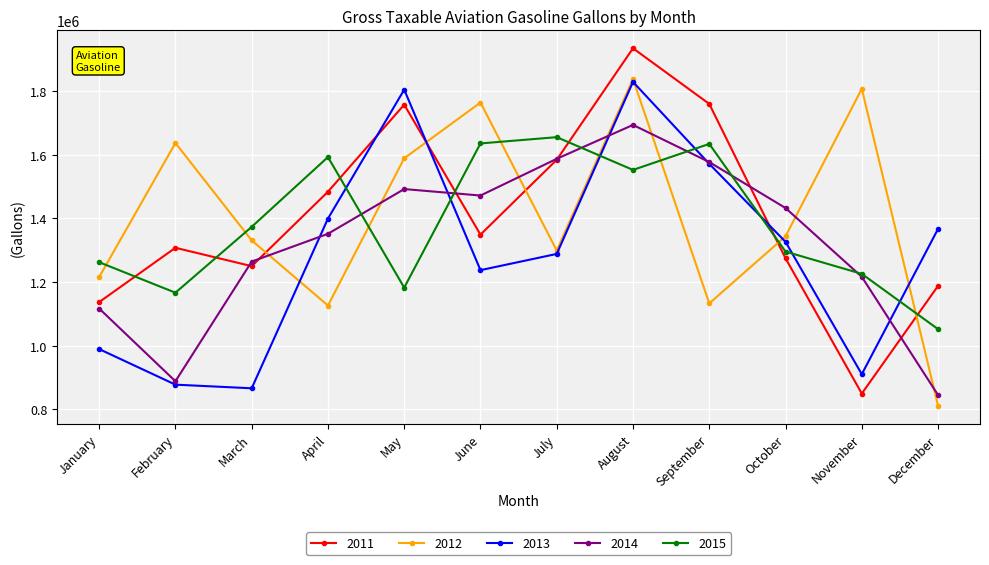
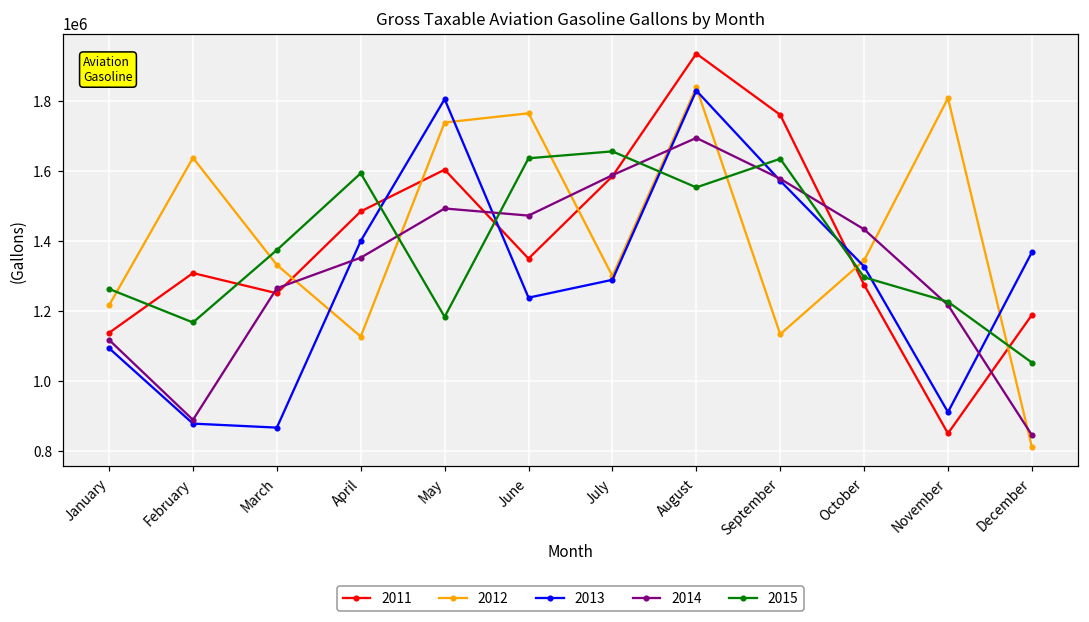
2013, January: 990000 -> 1090000
2011, May: 1760000 -> 1600000
2012, May: 1590000 -> 1740000
